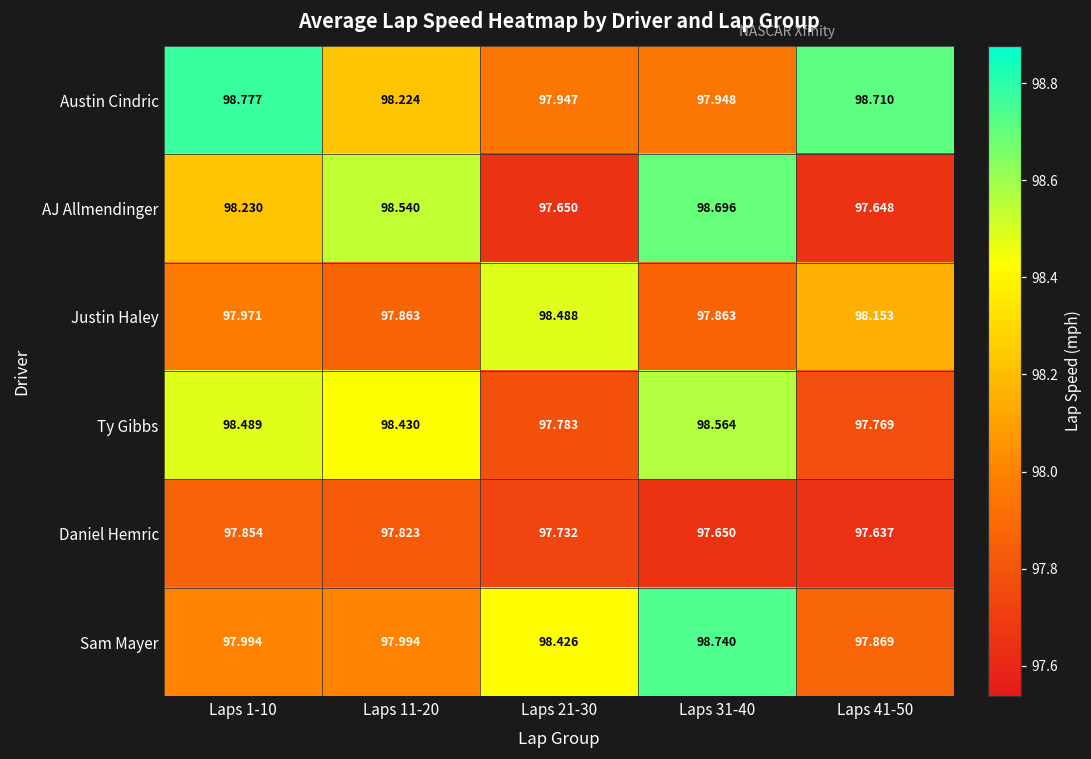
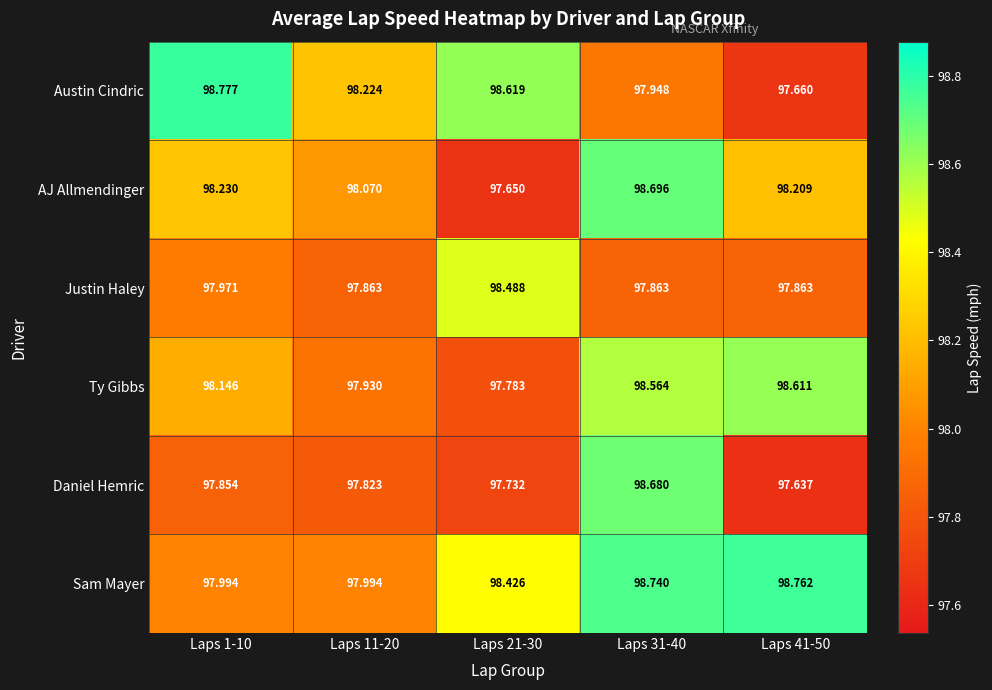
Austin Cindric, Laps 21-30: 97.947 -> 98.619
Austin Cindric, Laps 41-50: 98.710 -> 97.660
AJ Allmendinger, Laps 11-20: 98.540 -> 98.070
AJ Allmendinger, Laps 41-50: 97.648 -> 98.209
Justin Haley, Laps 41-50: 98.153 -> 97.863
Ty Gibbs, Laps 1-10: 98.489 -> 98.146
Ty Gibbs, Laps 11-20: 98.430 -> 97.930
Ty Gibbs, Laps 41-50: 97.769 -> 98.611
Daniel Hemric, Laps 31-40: 97.650 -> 98.680
Sam Mayer, Laps 41-50: 97.869 -> 98.762
